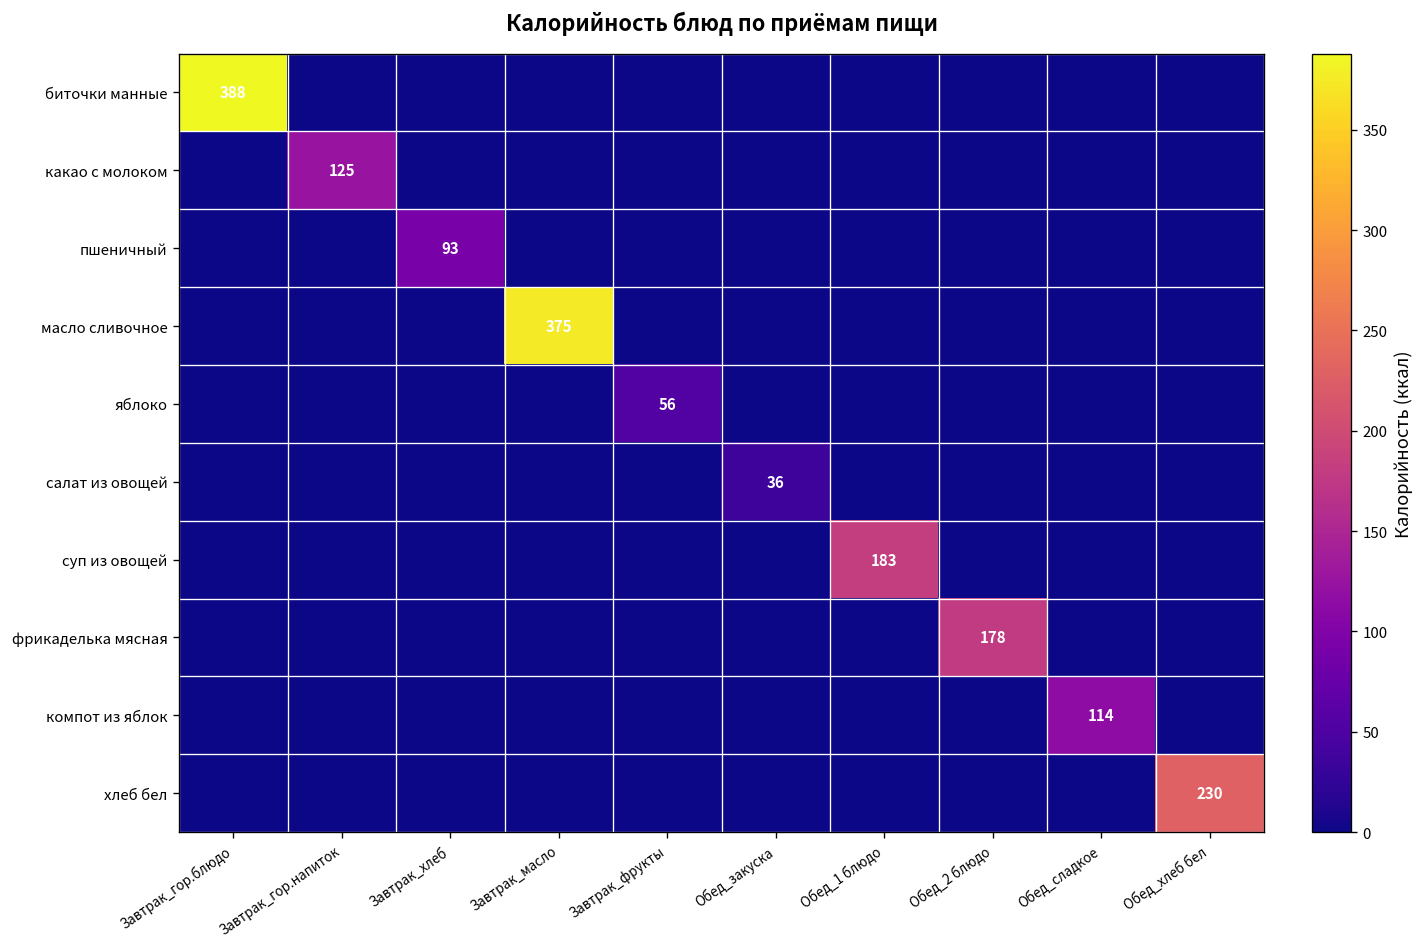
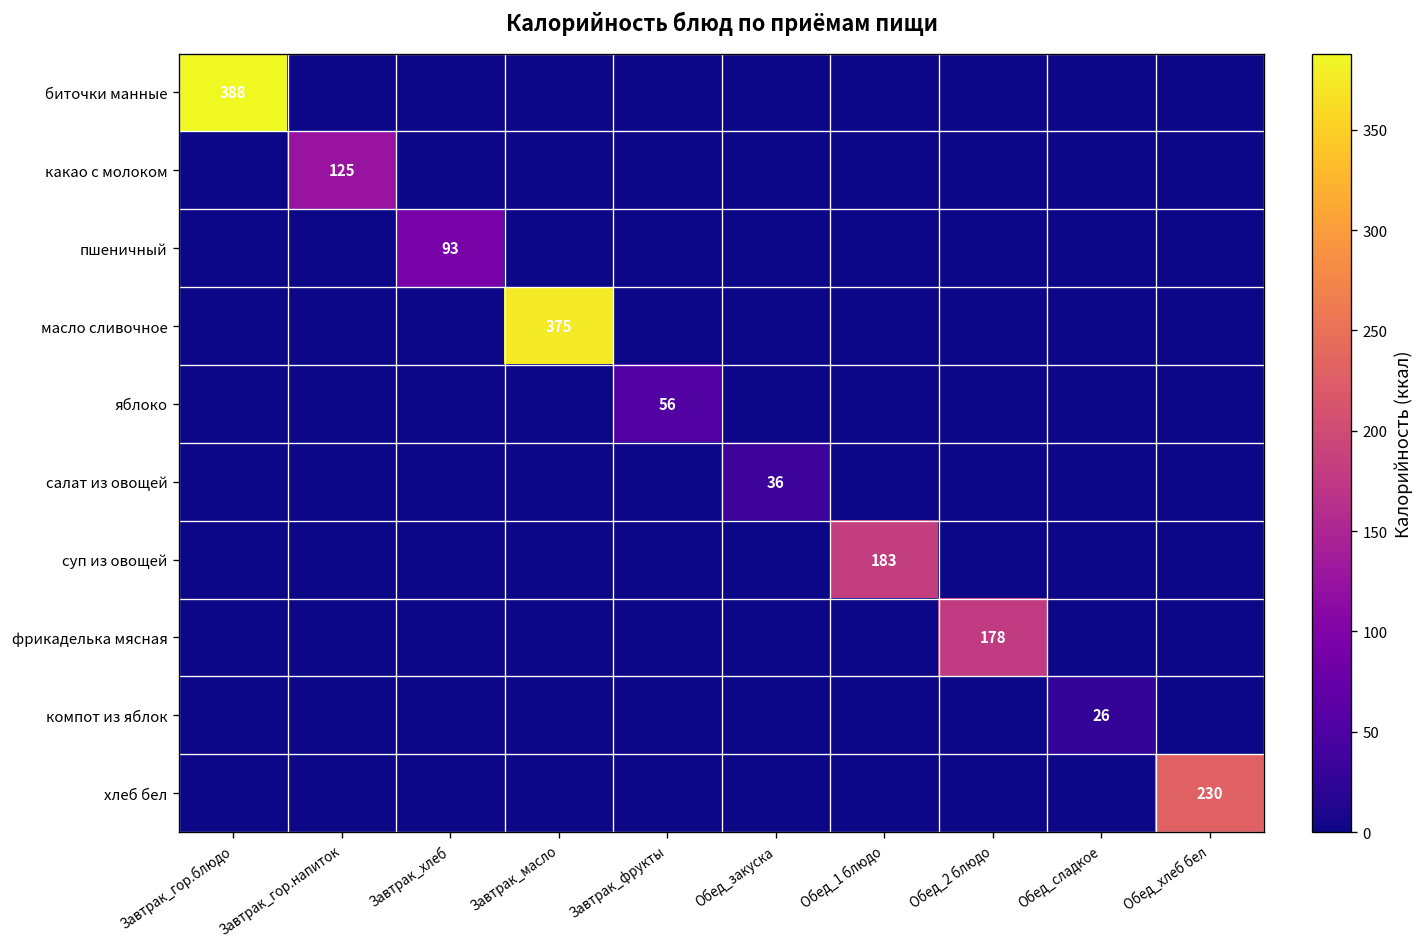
компот из яблок, Обед_сладкое: 114 -> 26
